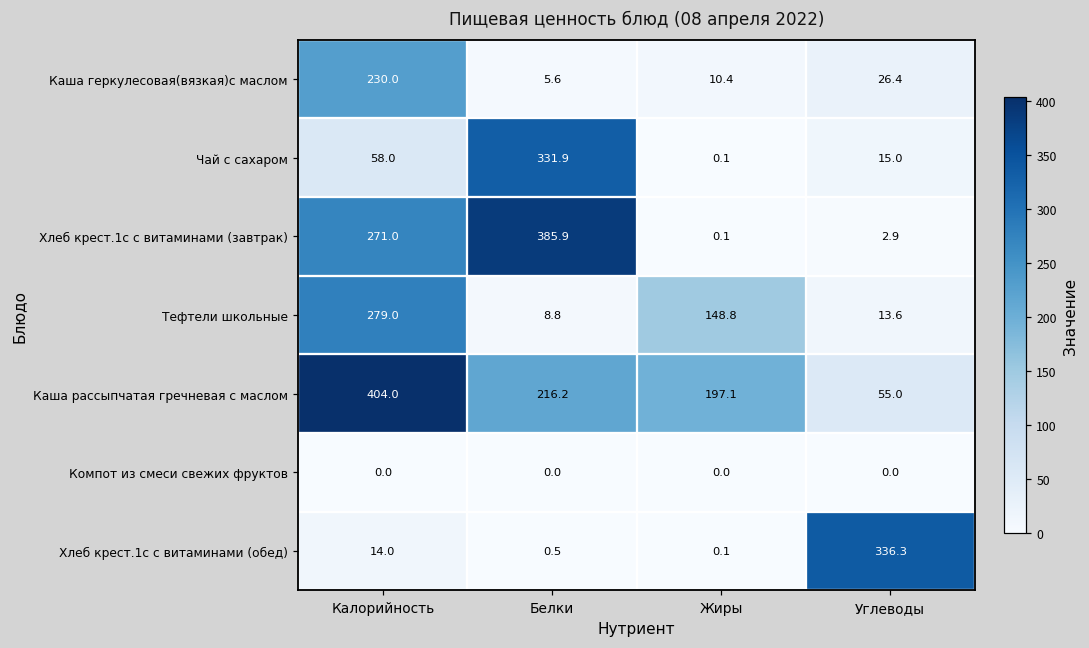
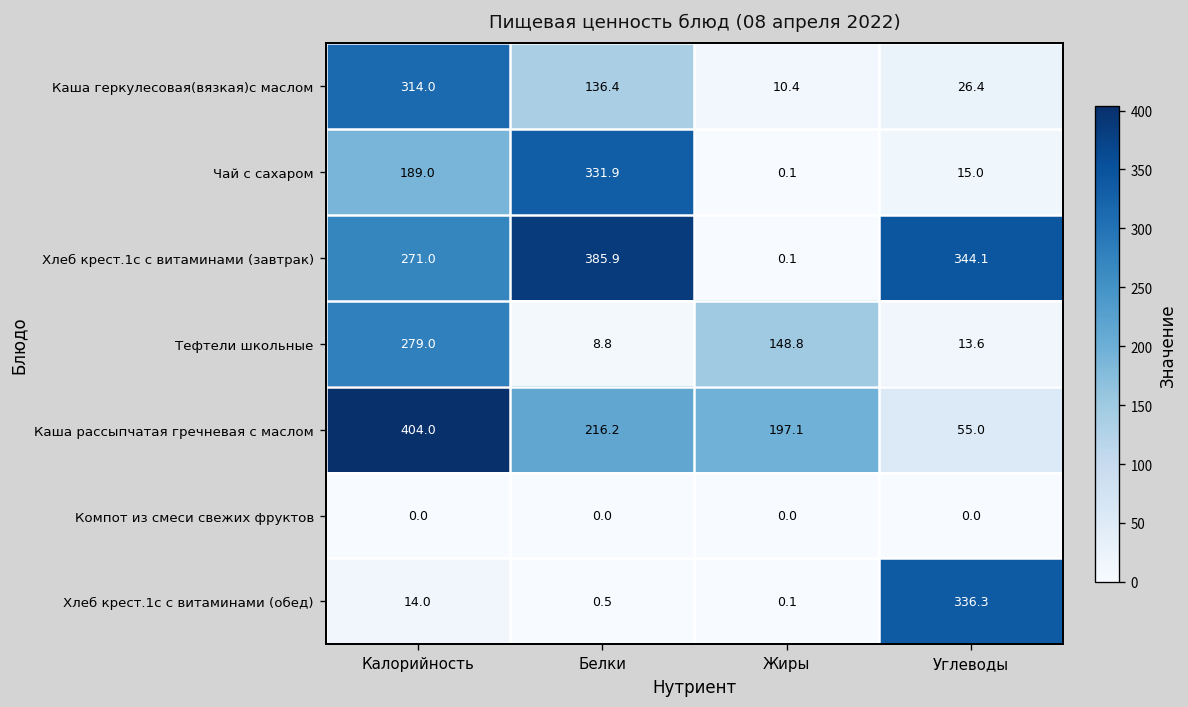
Каша геркулесовая(вязкая)с маслом, Калорийность: 230.0 -> 314.0
Каша геркулесовая(вязкая)с маслом, Белки: 5.6 -> 136.4
Чай с сахаром, Калорийность: 58.0 -> 189.0
Хлеб крест.1с с витаминами (завтрак), Углеводы: 2.9 -> 344.1
